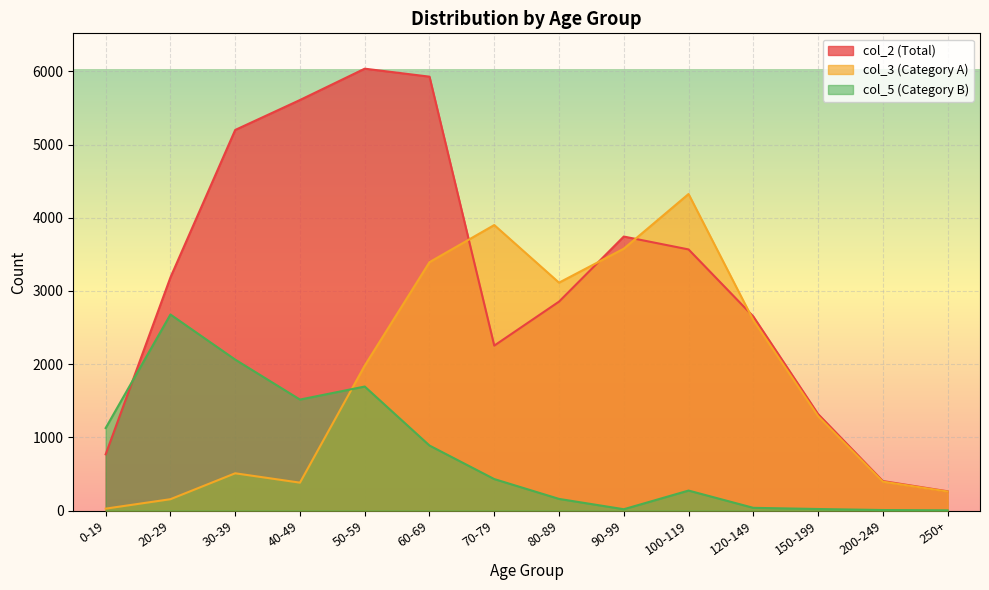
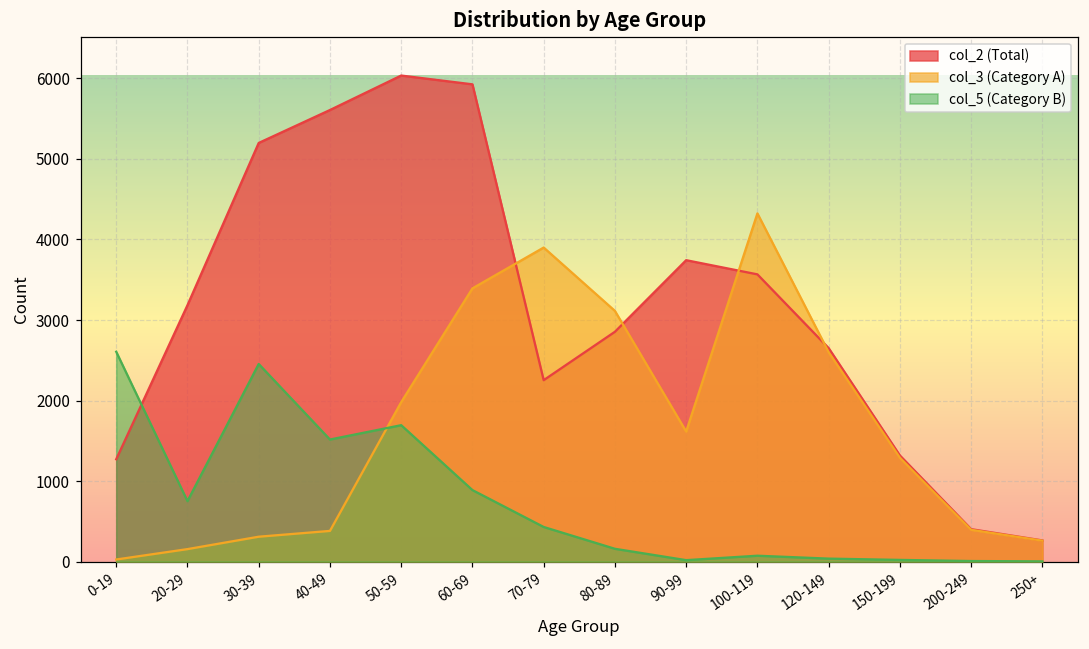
col_2 (Total), 0-19: 800 -> 1300
col_5 (Category B), 0-19: 1100 -> 2600
col_5 (Category B), 20-29: 2700 -> 800
col_3 (Category A), 30-39: 500 -> 300
col_5 (Category B), 30-39: 2100 -> 2500
col_3 (Category A), 90-99: 3600 -> 1600
col_5 (Category B), 100-119: 300 -> 100
